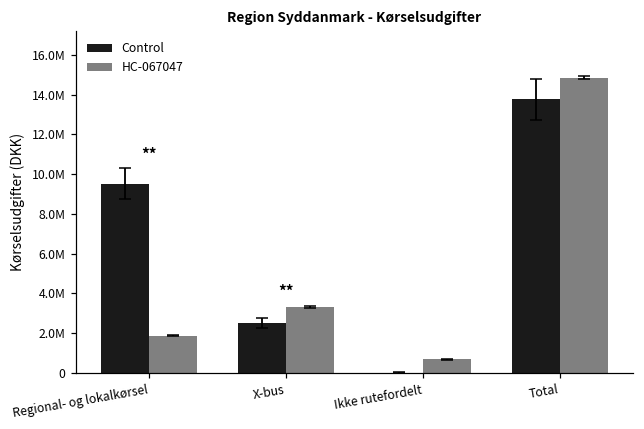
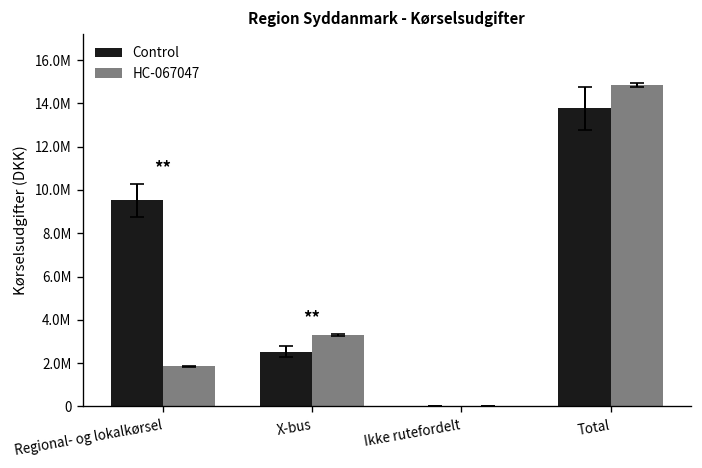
HC-067047, Ikke rutefordelt: 700000 -> 0
